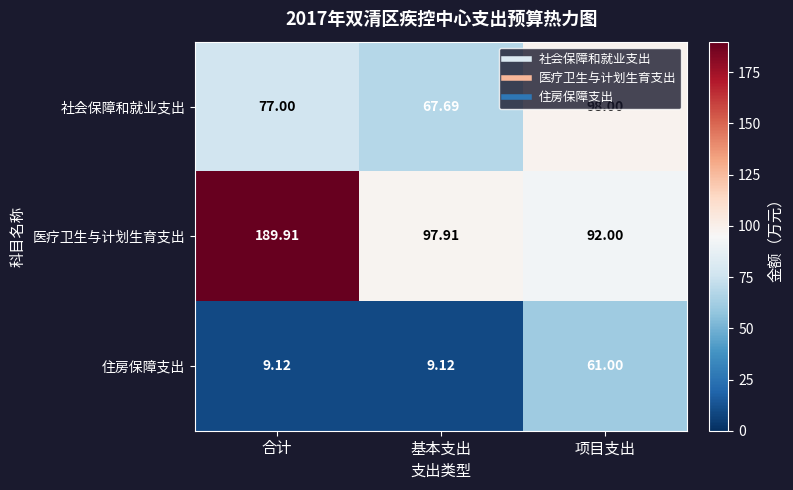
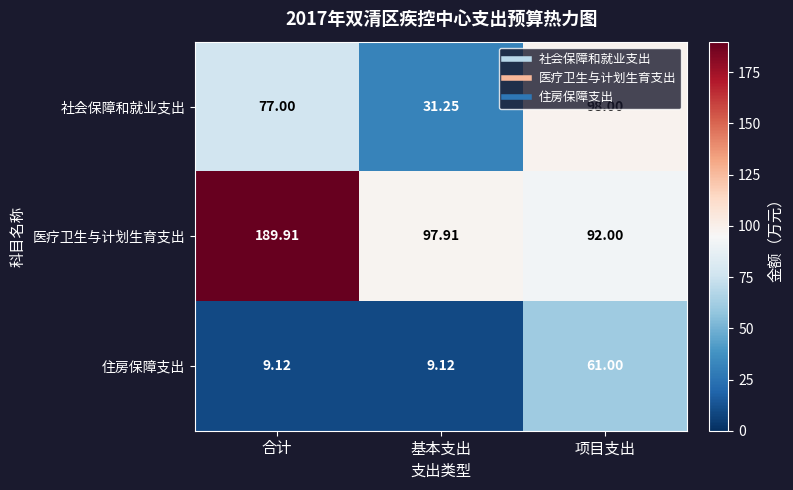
社会保障和就业支出, 基本支出: 67.69 -> 31.25
